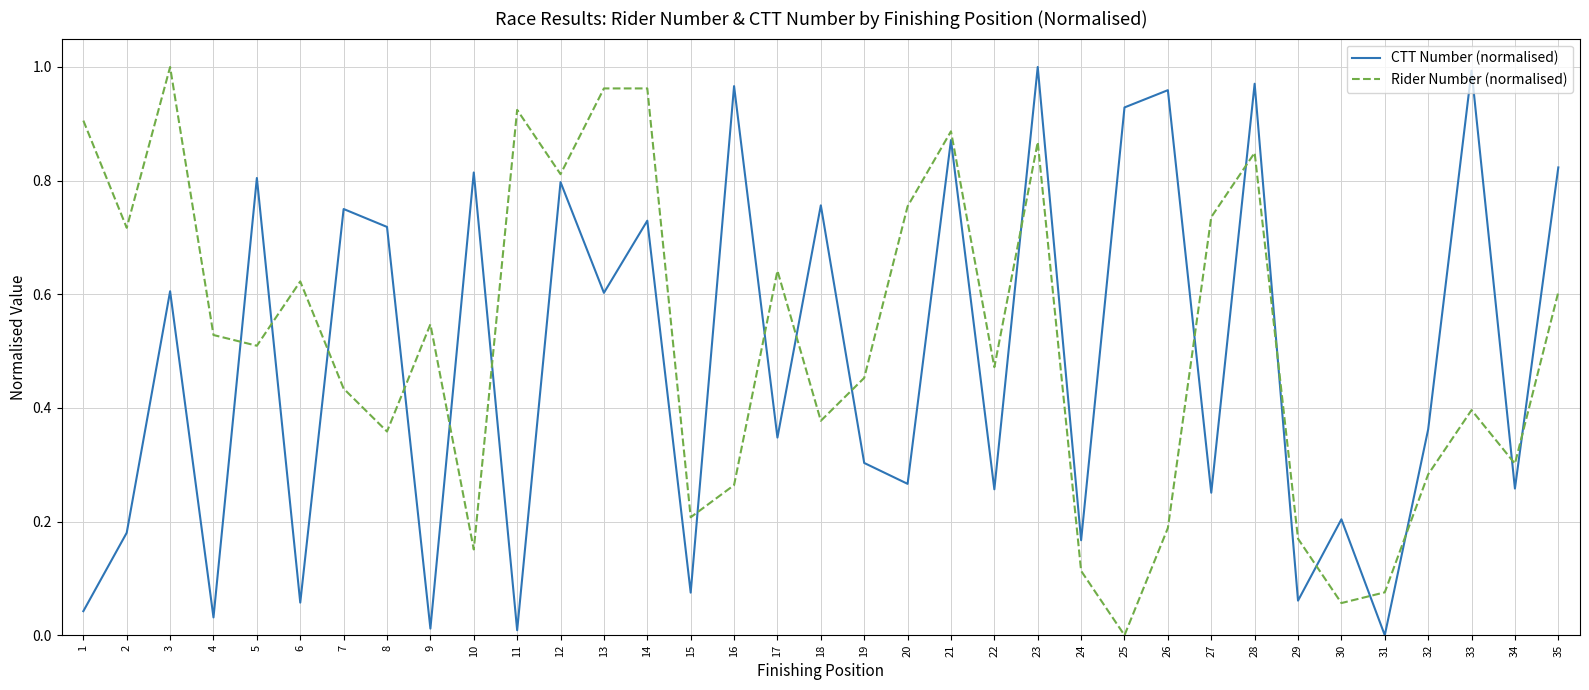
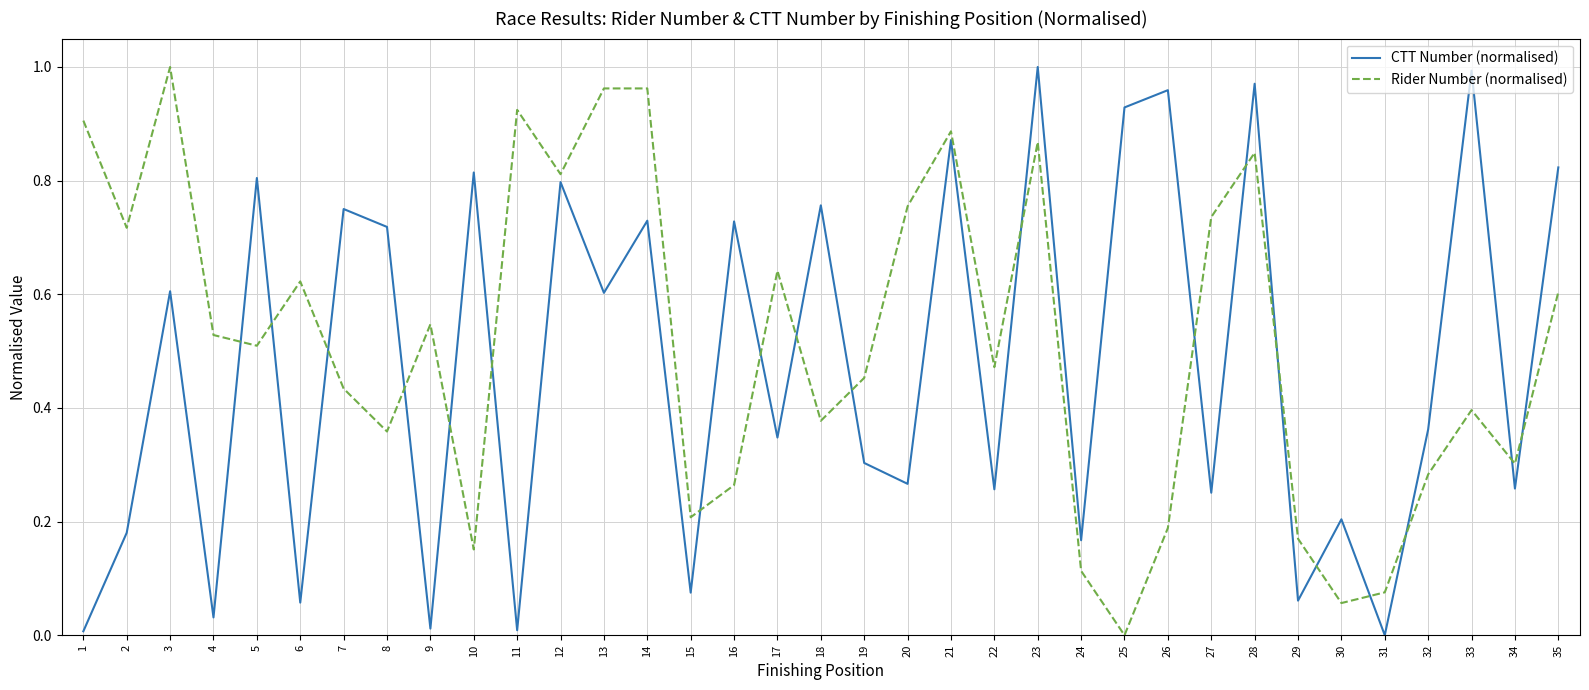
CTT Number (normalised), 1: 0.04 -> 0.01
CTT Number (normalised), 16: 0.97 -> 0.73
